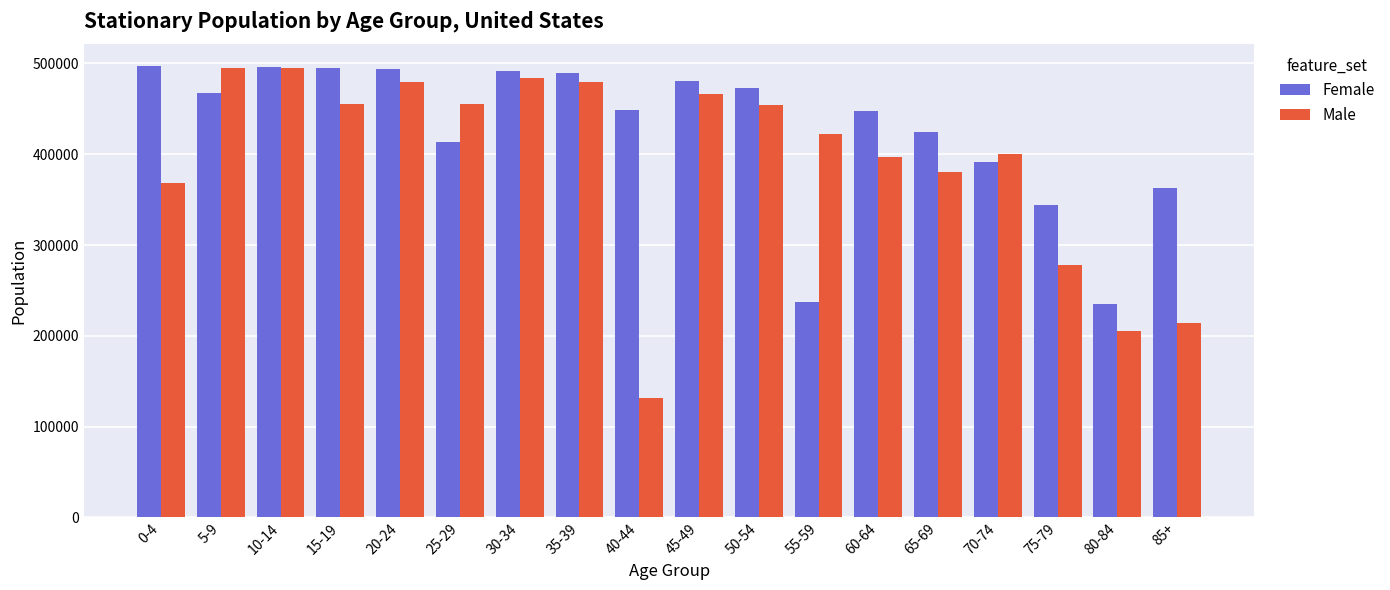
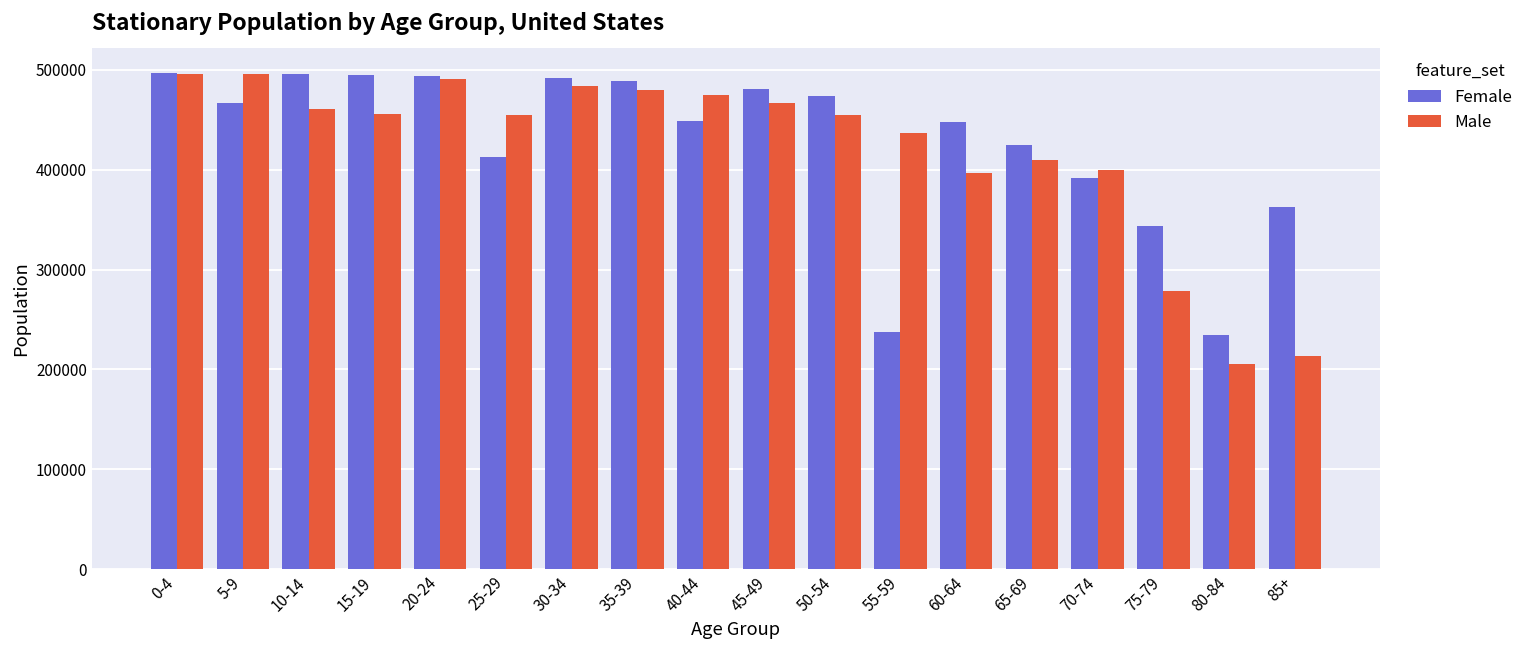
Male, 0-4: 370000 -> 500000
Male, 10-14: 490000 -> 460000
Male, 20-24: 480000 -> 490000
Male, 40-44: 130000 -> 470000
Male, 55-59: 420000 -> 440000
Male, 65-69: 380000 -> 410000
